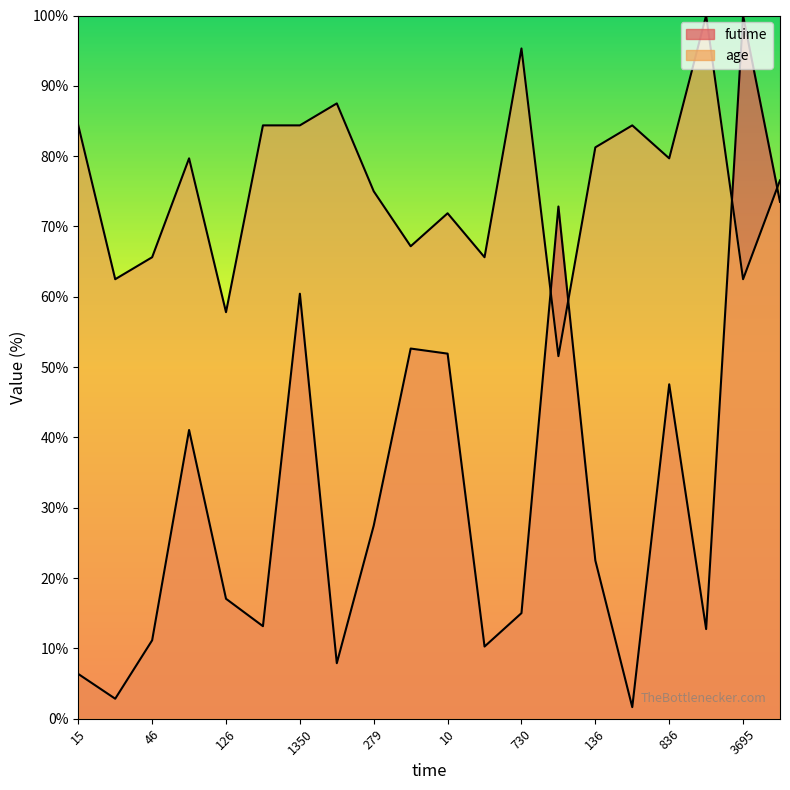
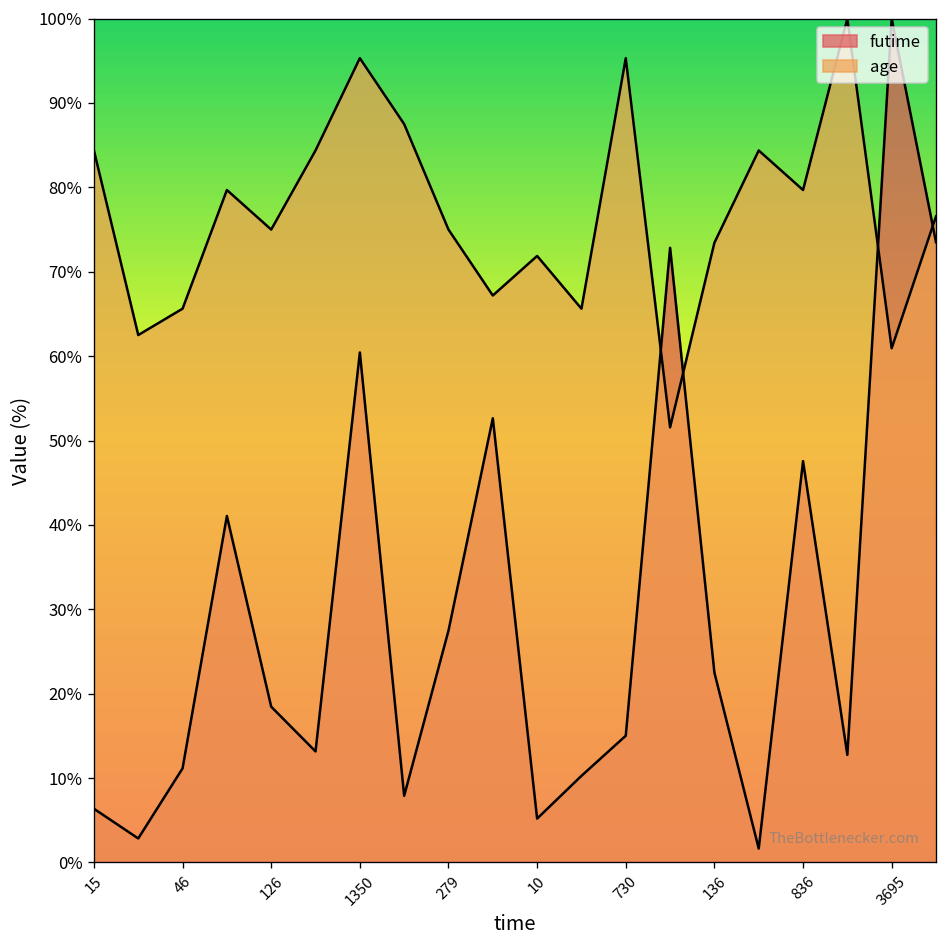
futime, 126: 17% -> 18%
age, 126: 58% -> 75%
age, 1350: 84% -> 95%
futime, 10: 52% -> 5%
age, 136: 81% -> 73%
age, 3695: 63% -> 61%
